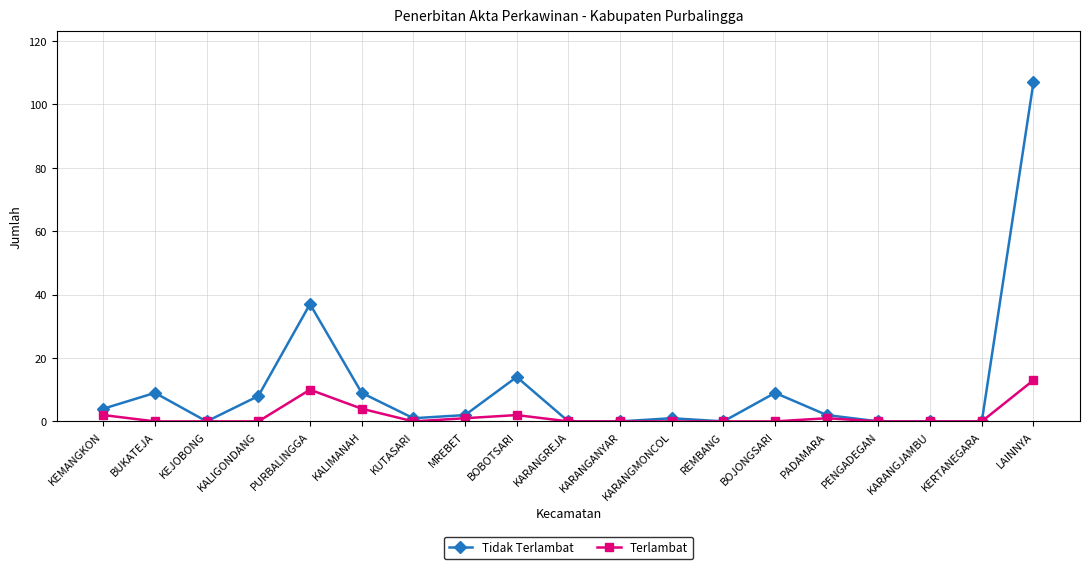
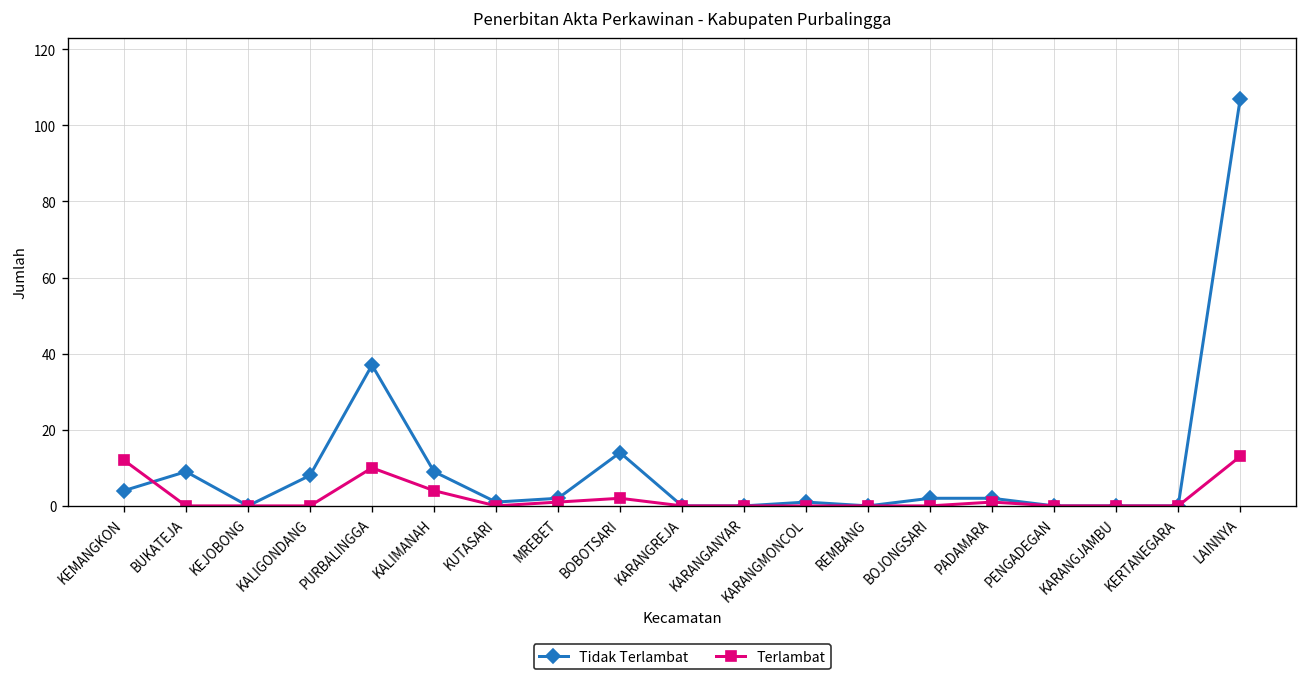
Terlambat, KEMANGKON: 2 -> 12
Tidak Terlambat, BOJONGSARI: 9 -> 2
